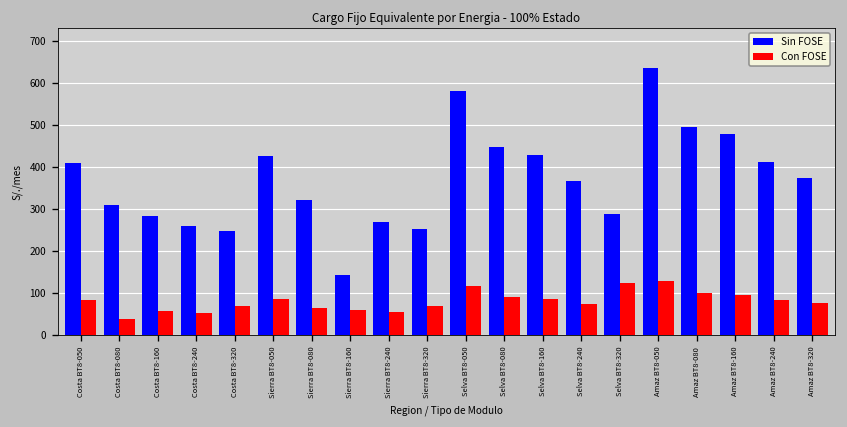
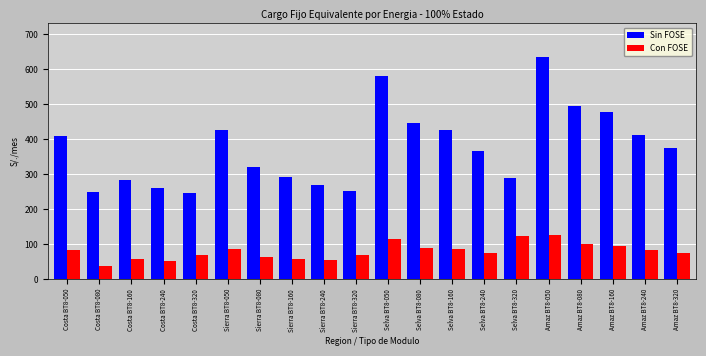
Sin FOSE, Costa BT8-080: 310 -> 250
Sin FOSE, Sierra BT8-160: 140 -> 290
